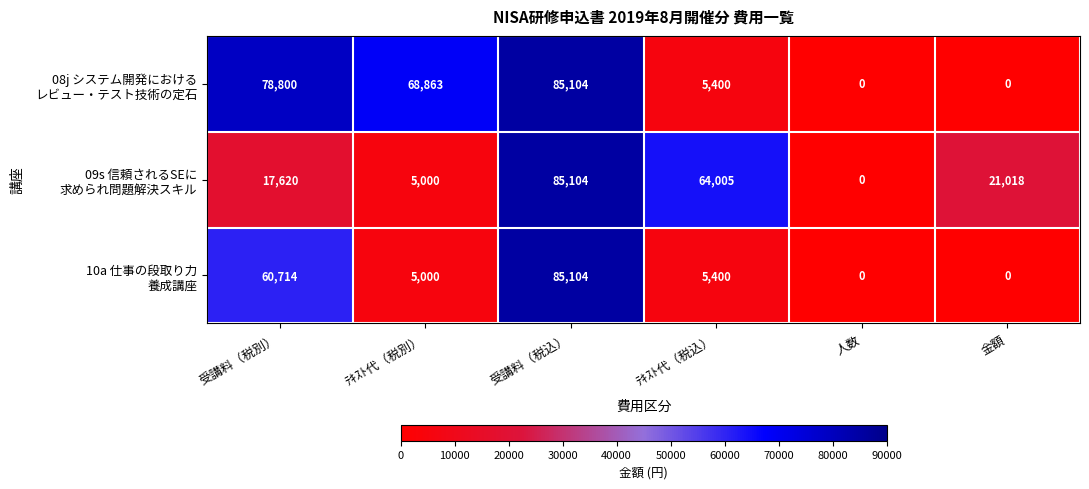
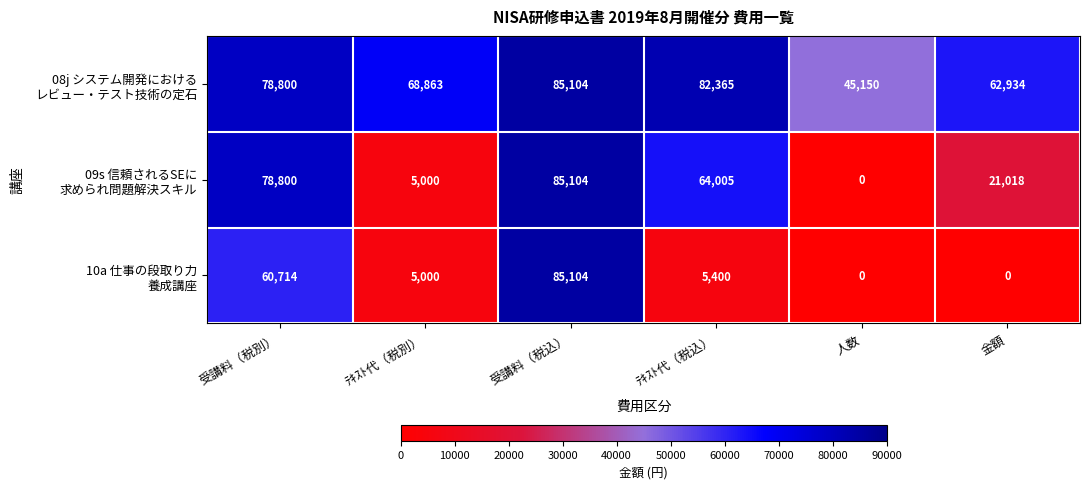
08j システム開発における レビュー・テスト技術の定石, ﾃｷｽﾄ代（税込）: 5,400 -> 82,365
08j システム開発における レビュー・テスト技術の定石, 人数: 0 -> 45,150
08j システム開発における レビュー・テスト技術の定石, 金額: 0 -> 62,934
09s 信頼されるSEに 求められ問題解決スキル, 受講料（税別）: 17,620 -> 78,800
